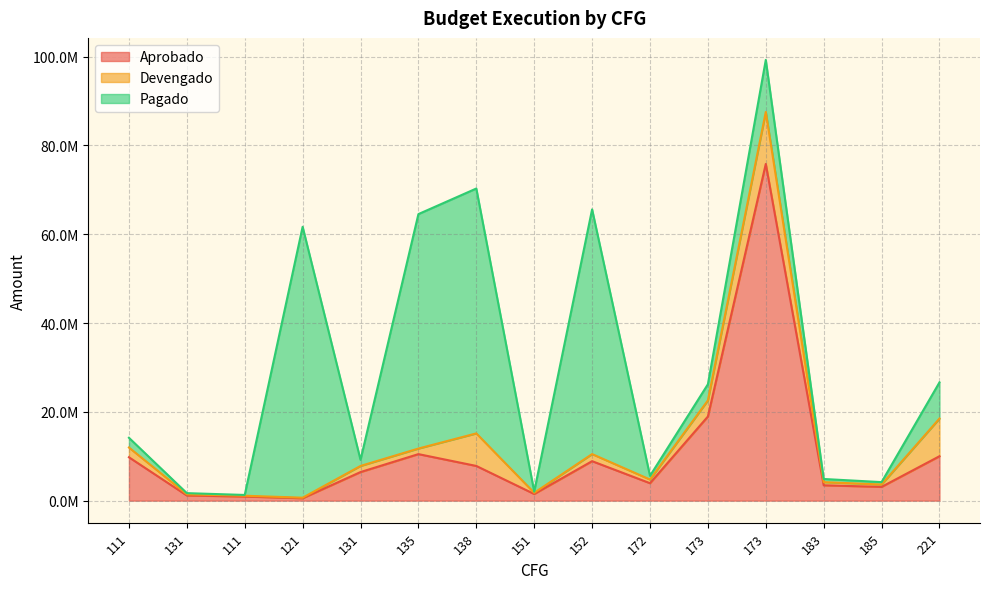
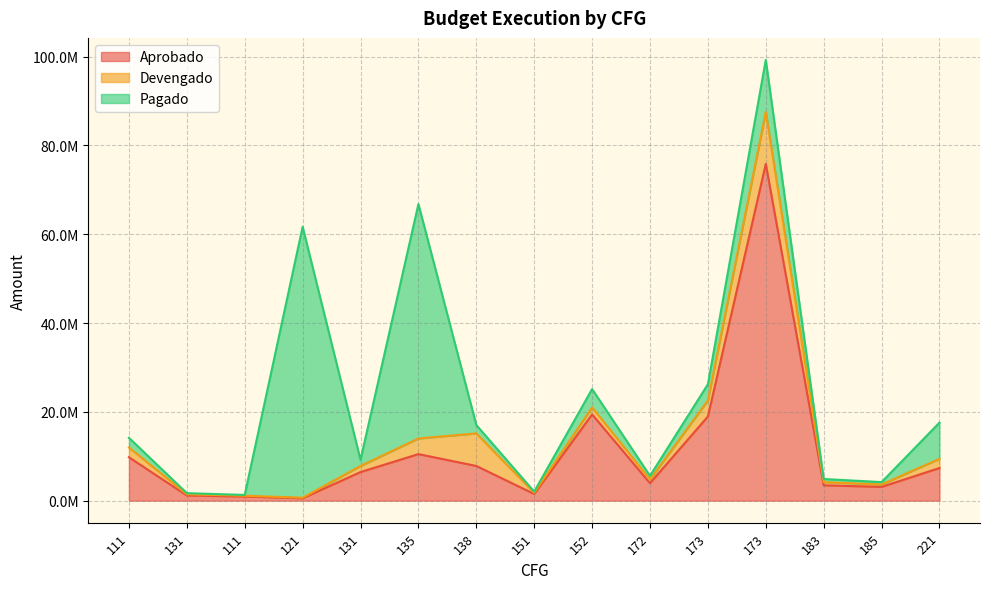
Devengado, 135: 1000000 -> 4000000
Pagado, 138: 55000000 -> 2000000
Aprobado, 152: 9000000 -> 19000000
Pagado, 152: 55000000 -> 4000000
Aprobado, 221: 10000000 -> 7000000
Devengado, 221: 8000000 -> 2000000
